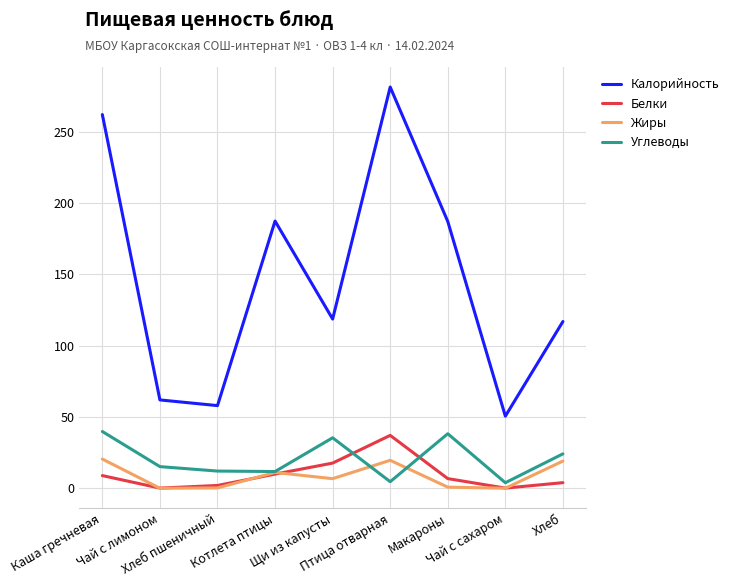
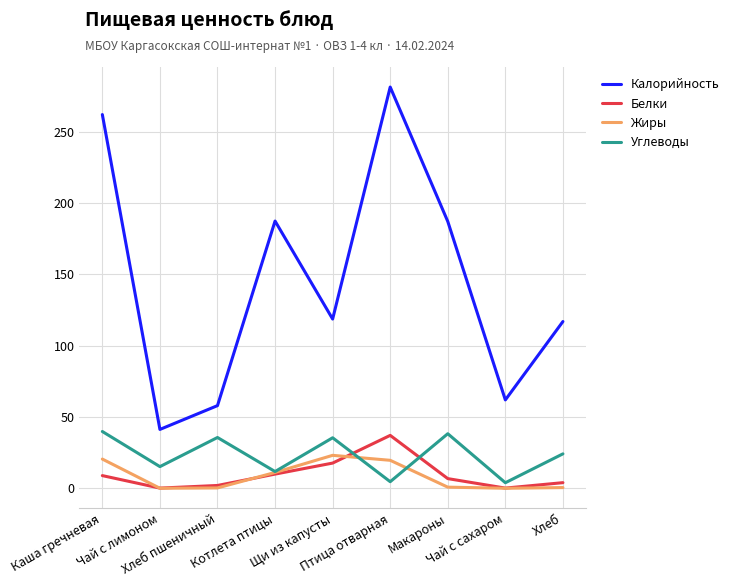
Калорийность, Чай с лимоном: 62 -> 41
Углеводы, Хлеб пшеничный: 12 -> 36
Жиры, Щи из капусты: 7 -> 23
Калорийность, Чай с сахаром: 51 -> 62
Жиры, Хлеб: 19 -> 1
